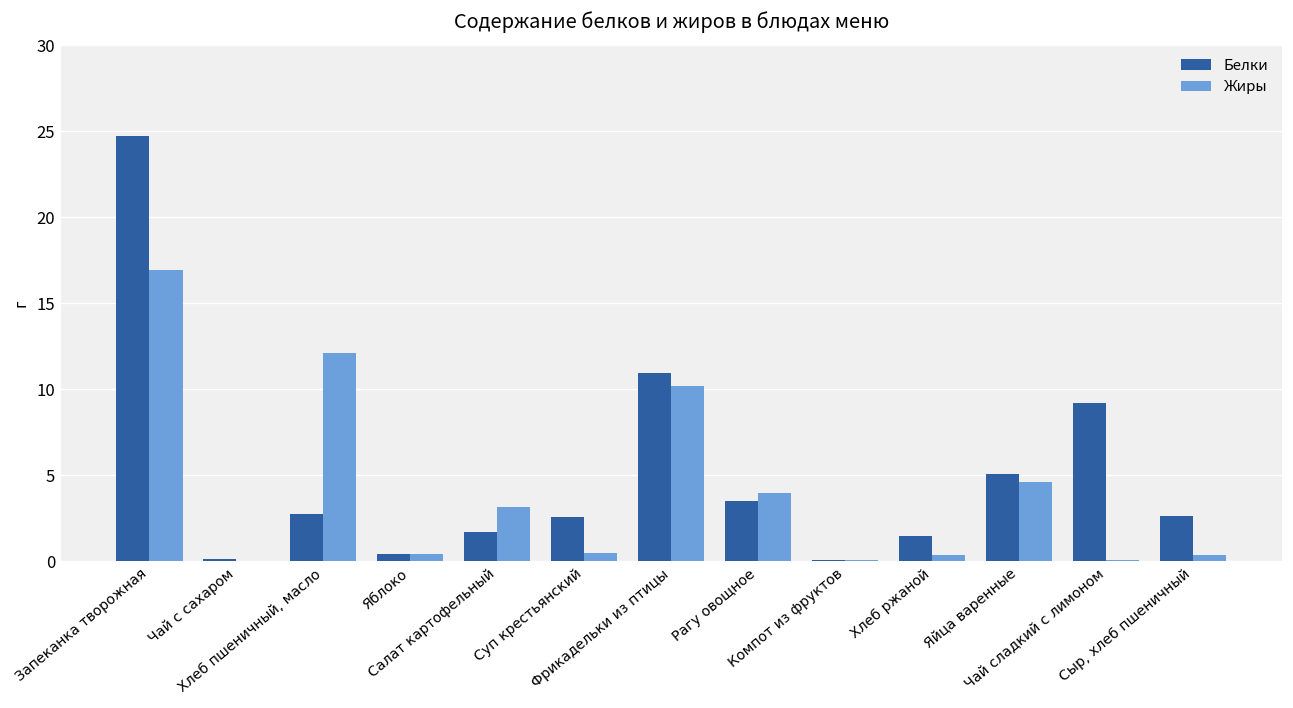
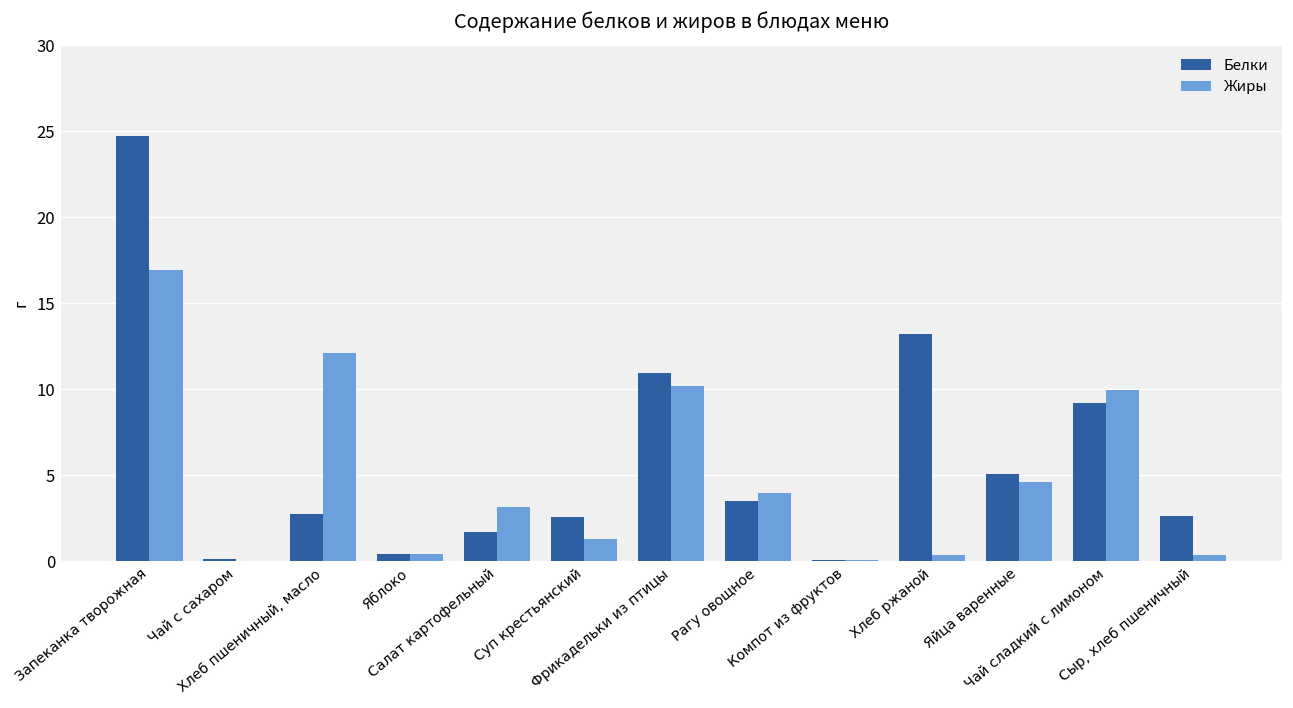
Жиры, Суп крестьянский: 0.5 -> 1.3
Белки, Хлеб ржаной: 1.4 -> 13.2
Жиры, Чай сладкий с лимоном: 0.0 -> 10.0
